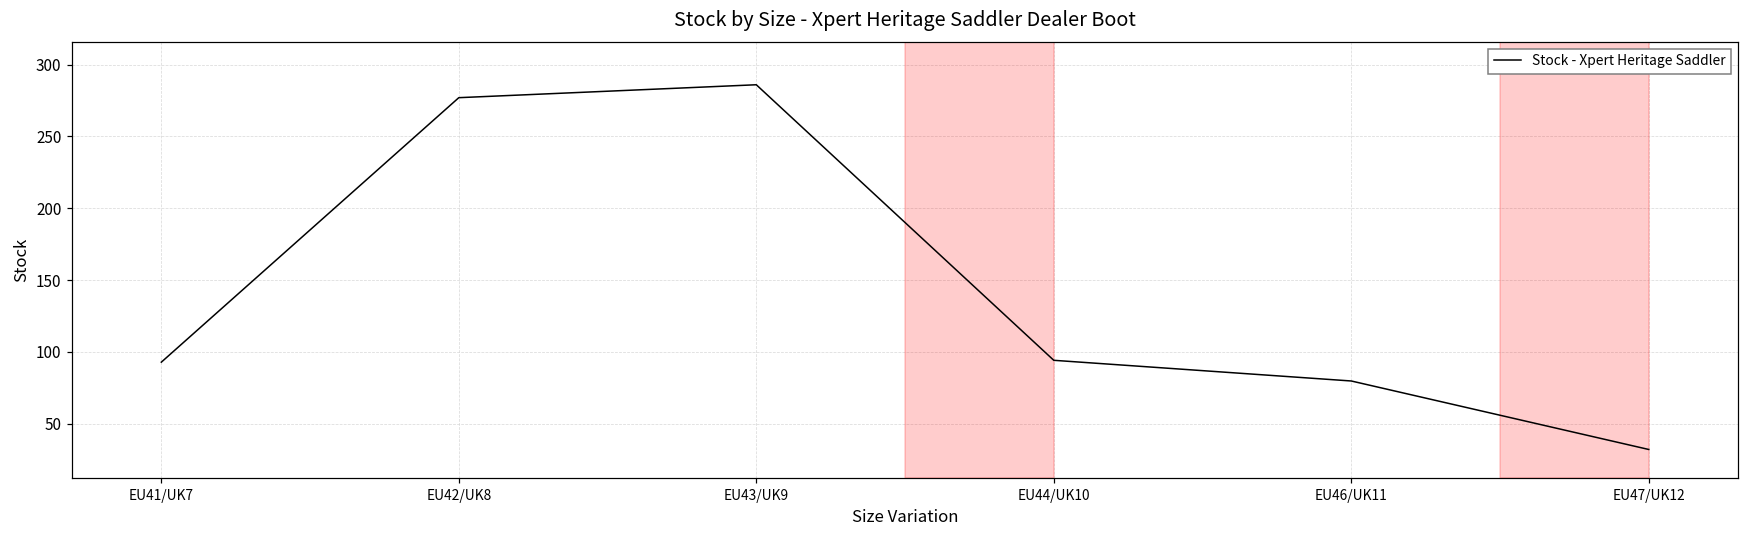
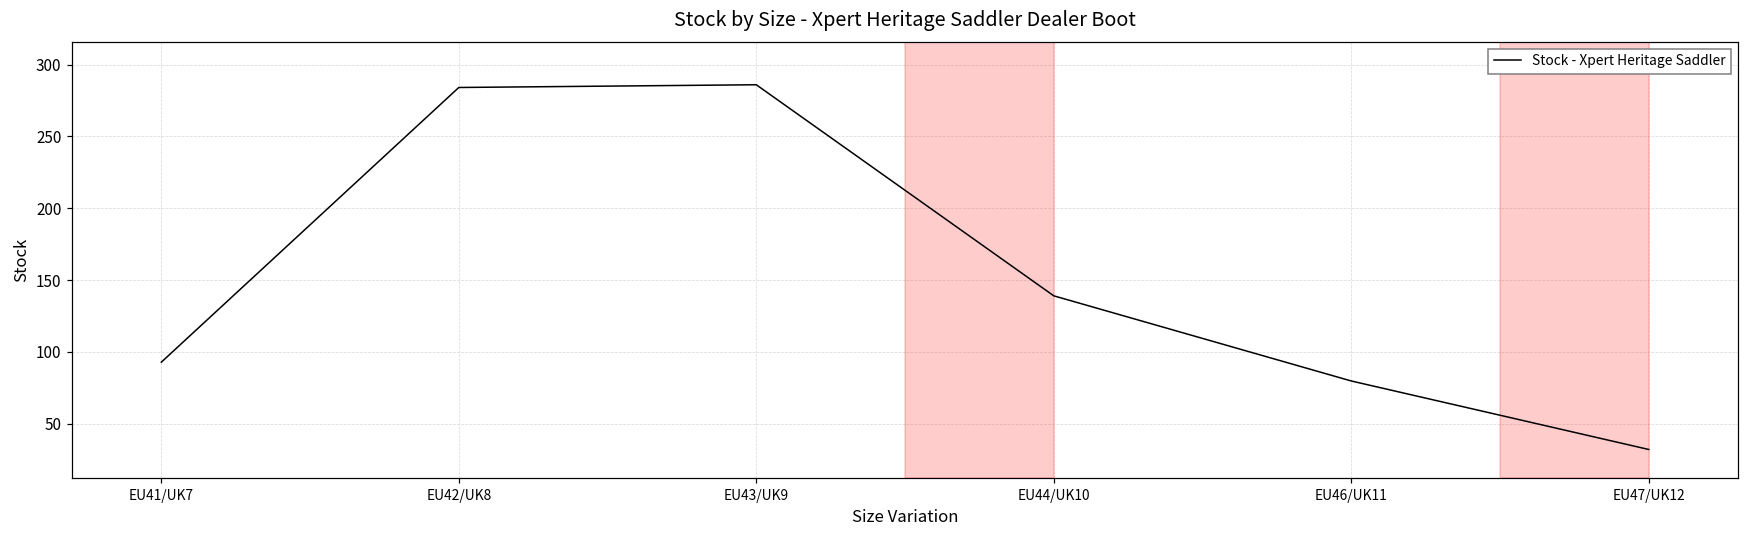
EU42/UK8: 277 -> 284
EU44/UK10: 94 -> 139
